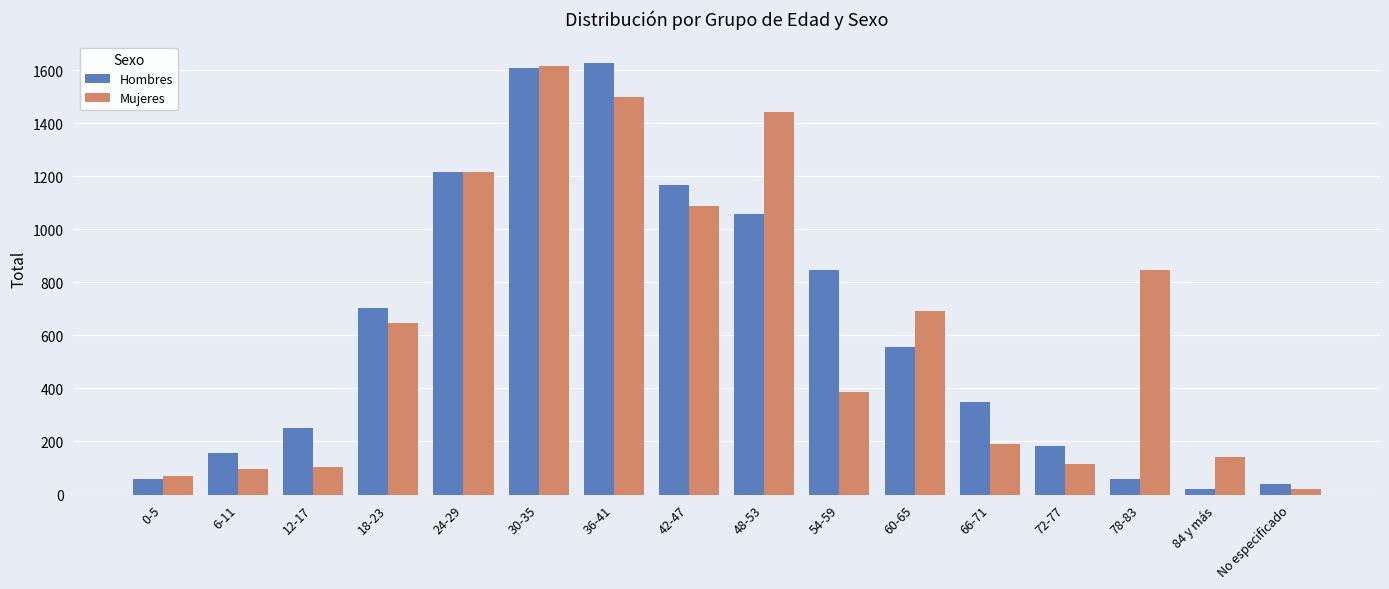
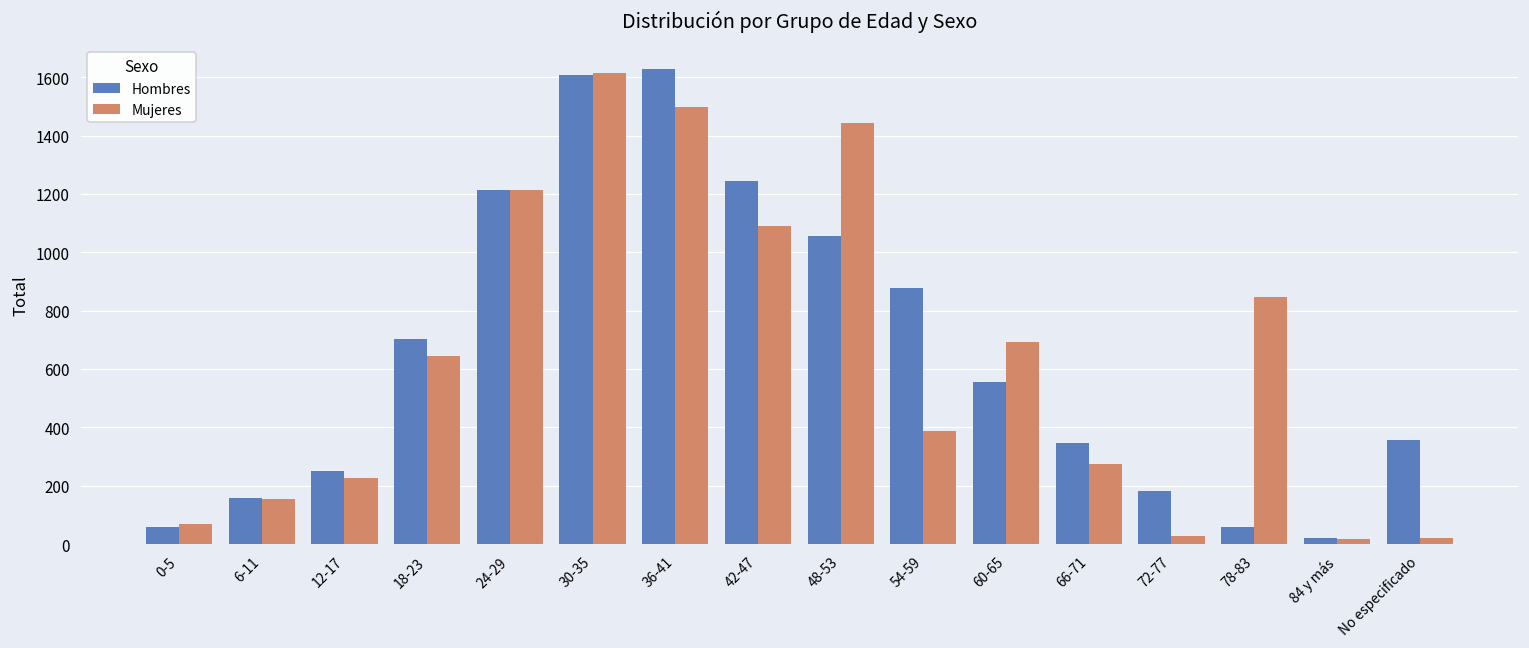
Mujeres, 6-11: 100 -> 150
Mujeres, 12-17: 100 -> 230
Hombres, 42-47: 1170 -> 1250
Hombres, 54-59: 850 -> 880
Mujeres, 66-71: 190 -> 270
Mujeres, 72-77: 110 -> 30
Mujeres, 84 y más: 140 -> 20
Hombres, No especificado: 40 -> 360
